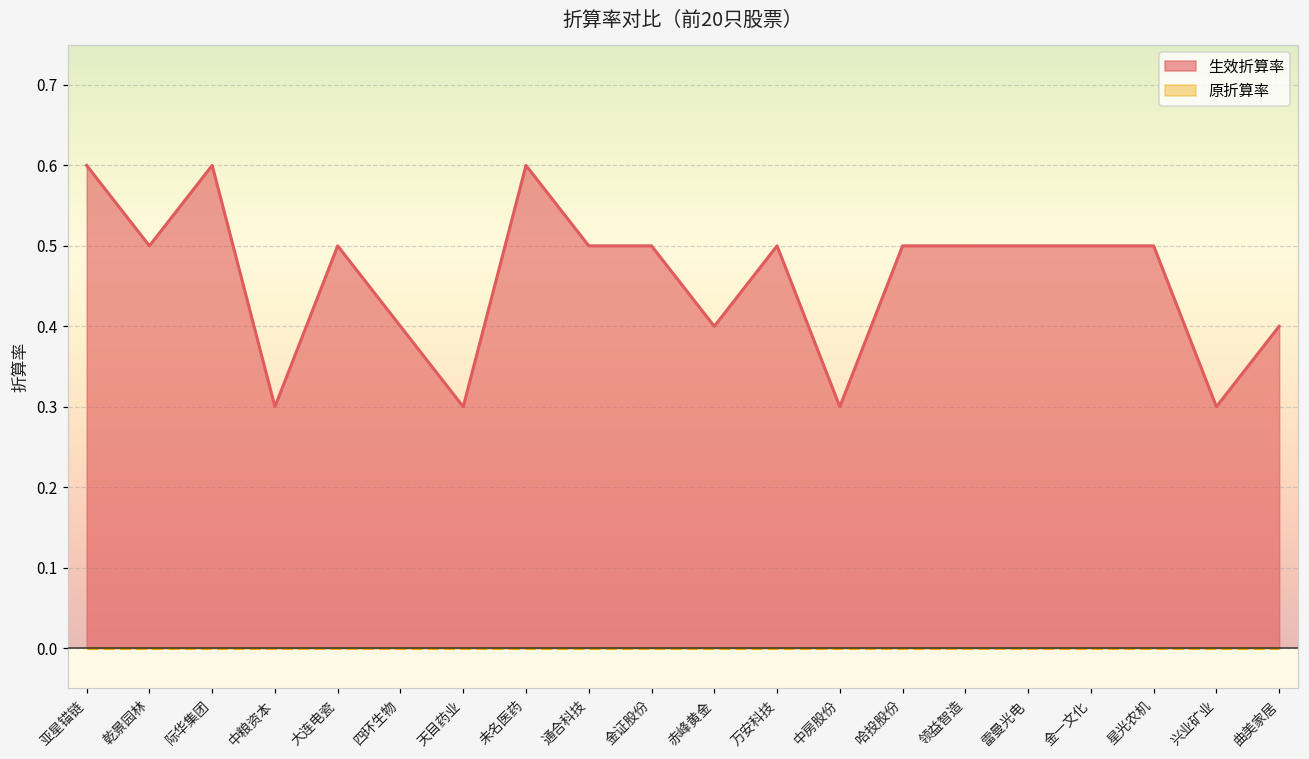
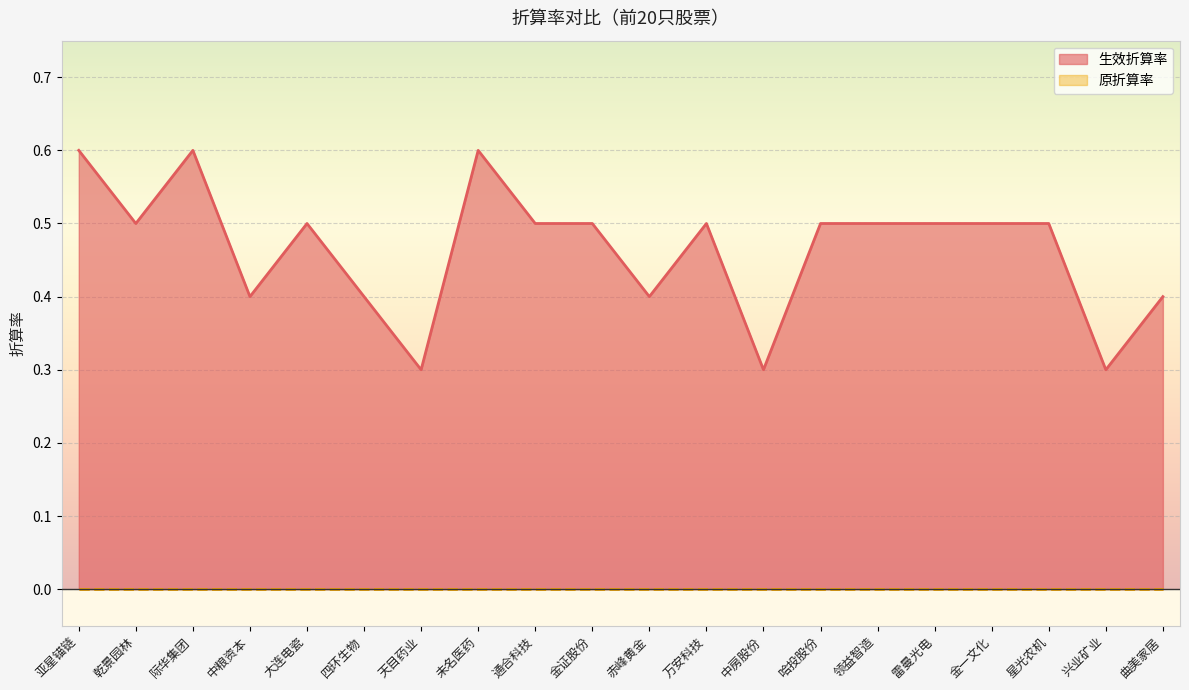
生效折算率, 中粮资本: 0.3 -> 0.4
